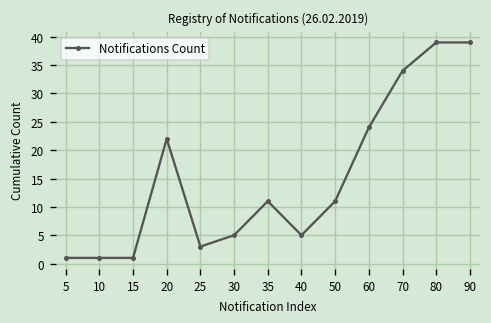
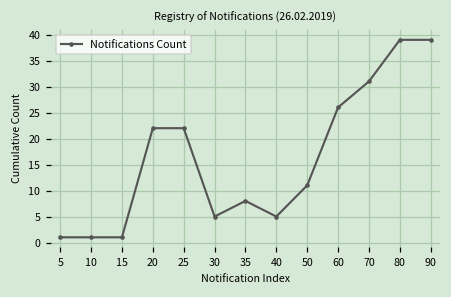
25: 3 -> 22
35: 11 -> 8
60: 24 -> 26
70: 34 -> 31
